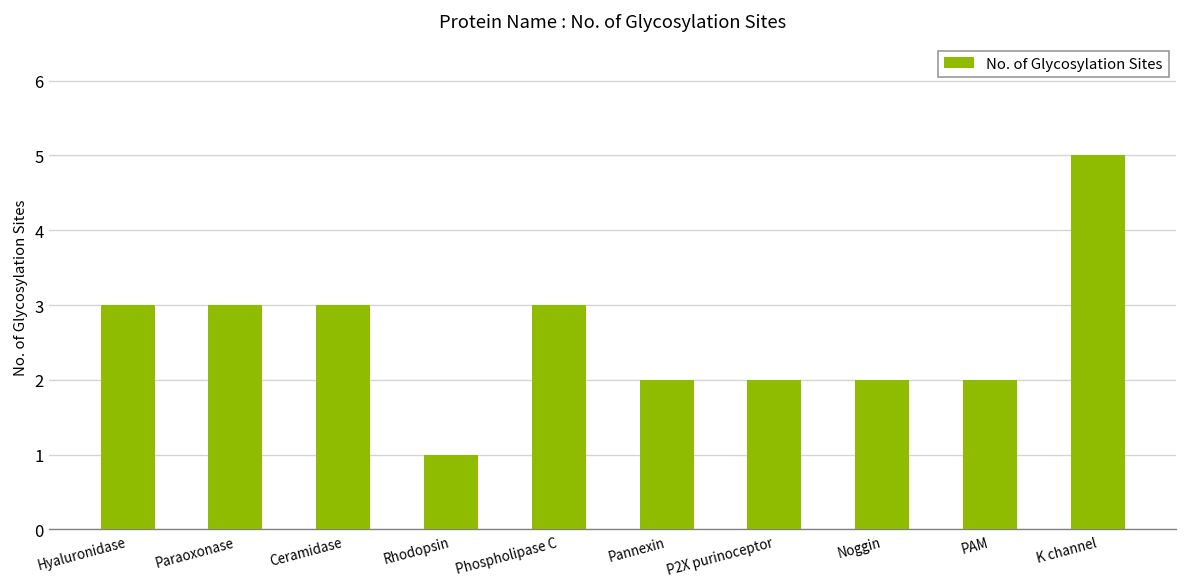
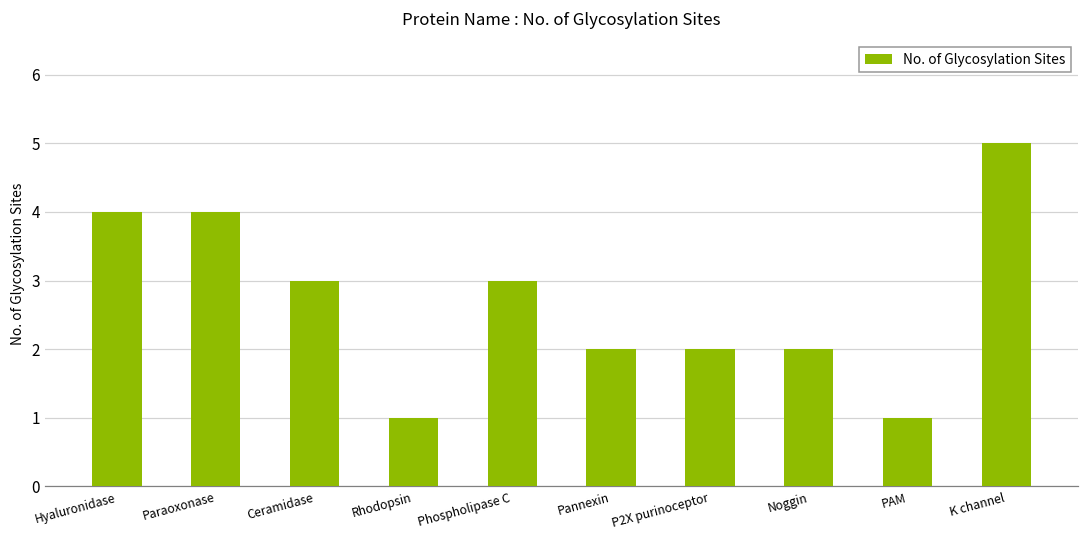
Hyaluronidase: 3 -> 4
Paraoxonase: 3 -> 4
PAM: 2 -> 1
